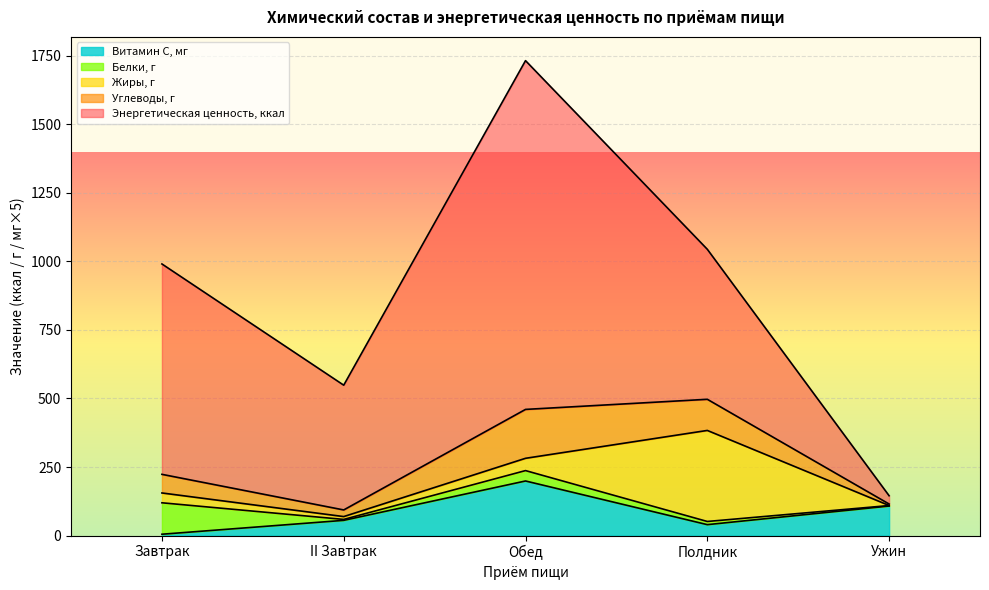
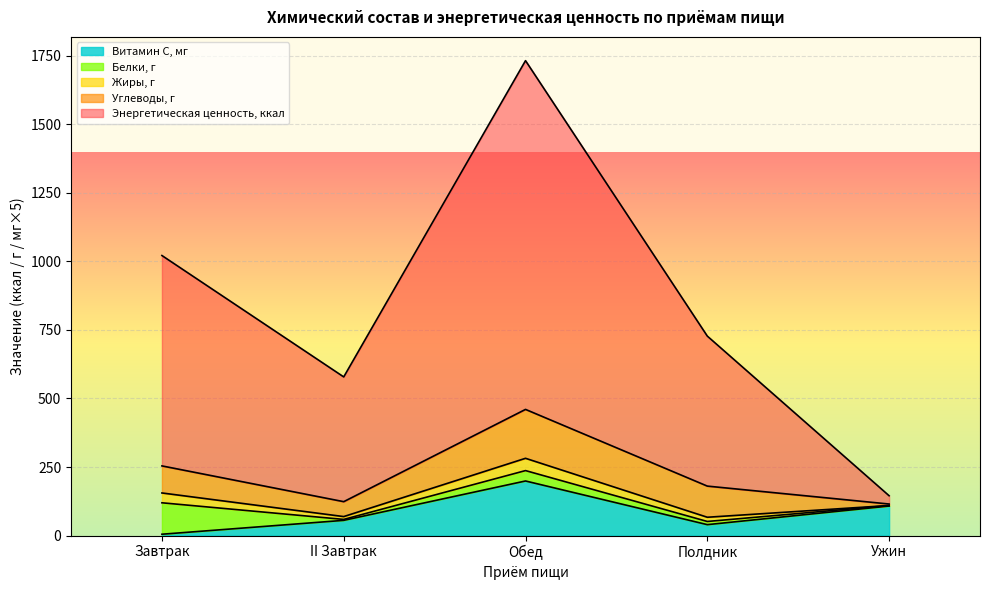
Углеводы, г, Завтрак: 70 -> 100
Углеводы, г, II Завтрак: 20 -> 50
Жиры, г, Полдник: 330 -> 20
